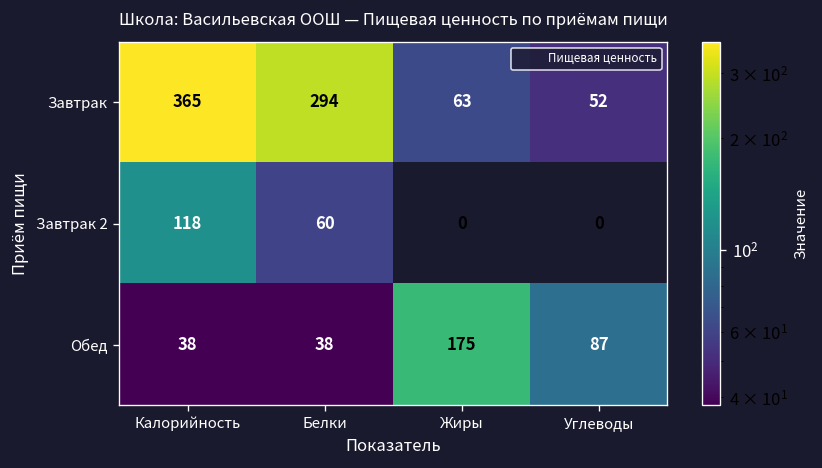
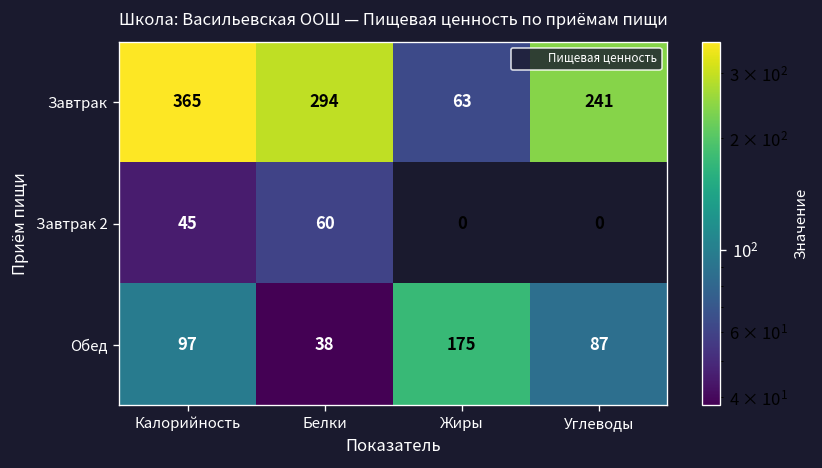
Завтрак, Углеводы: 52 -> 241
Завтрак 2, Калорийность: 118 -> 45
Обед, Калорийность: 38 -> 97
